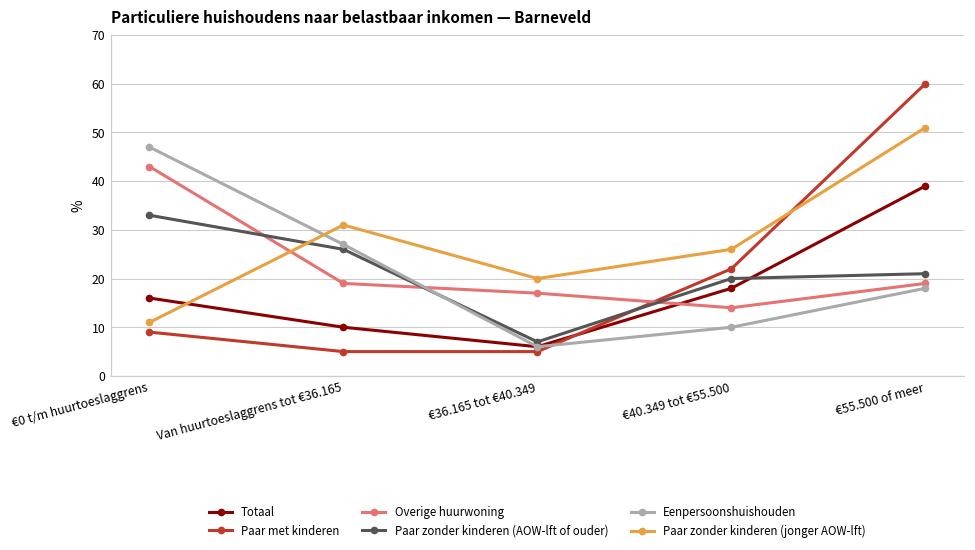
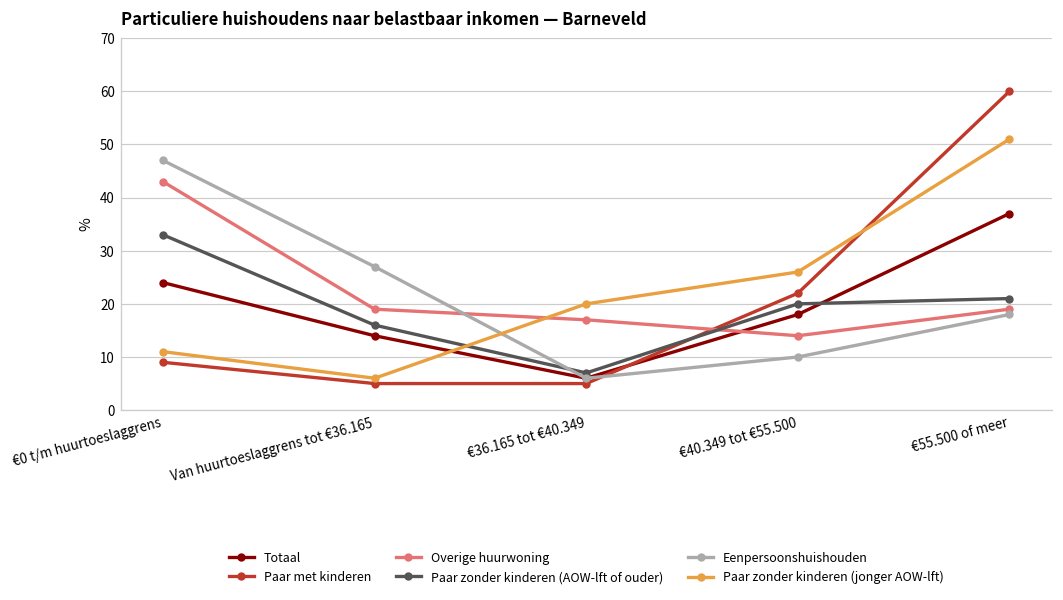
Totaal, €0 t/m huurtoeslaggrens: 16 -> 24
Totaal, Van huurtoeslaggrens tot €36.165: 10 -> 14
Paar zonder kinderen (AOW-lft of ouder), Van huurtoeslaggrens tot €36.165: 26 -> 16
Paar zonder kinderen (jonger AOW-lft), Van huurtoeslaggrens tot €36.165: 31 -> 6
Totaal, €55.500 of meer: 39 -> 37
